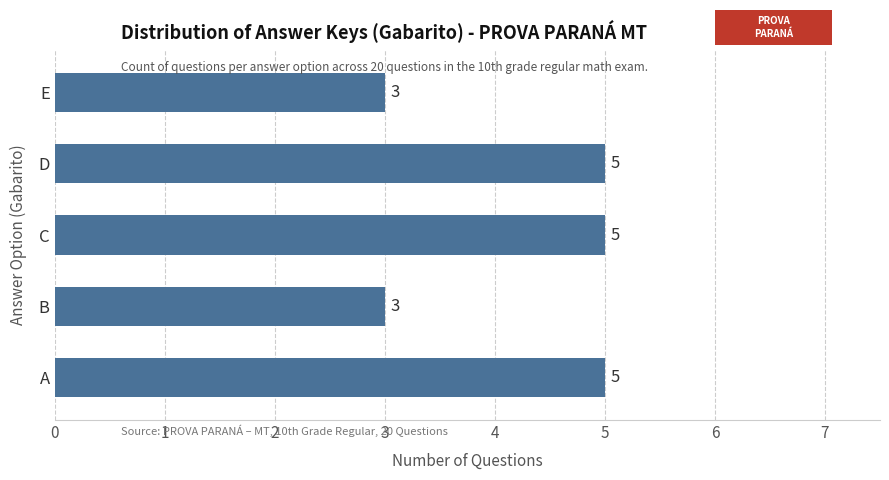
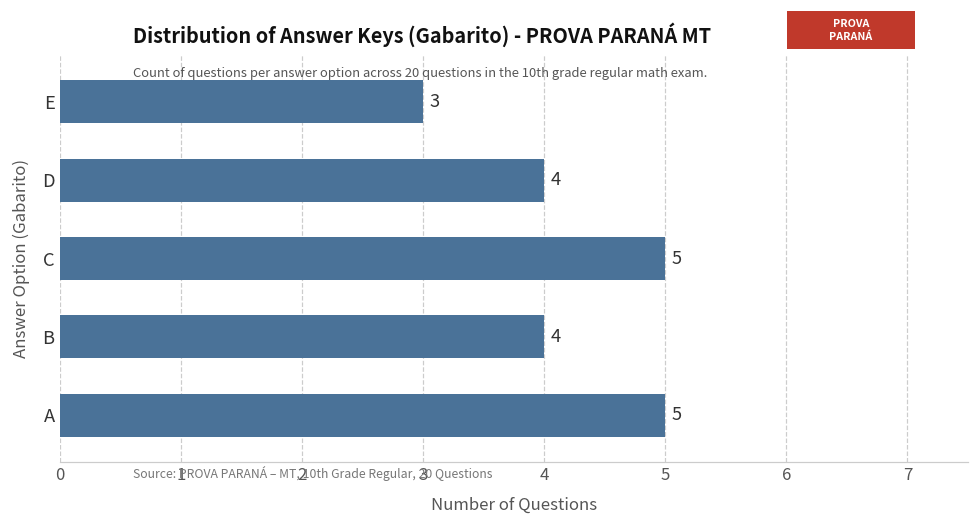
D: 5 -> 4
B: 3 -> 4
